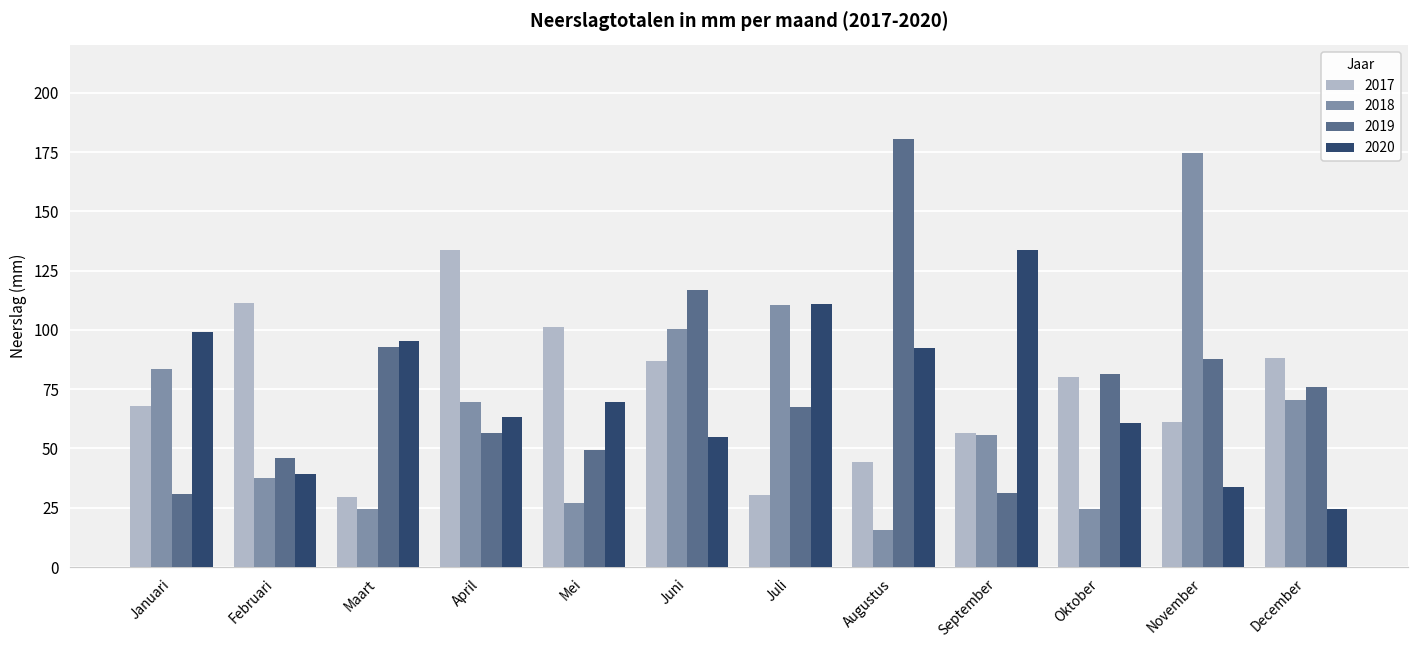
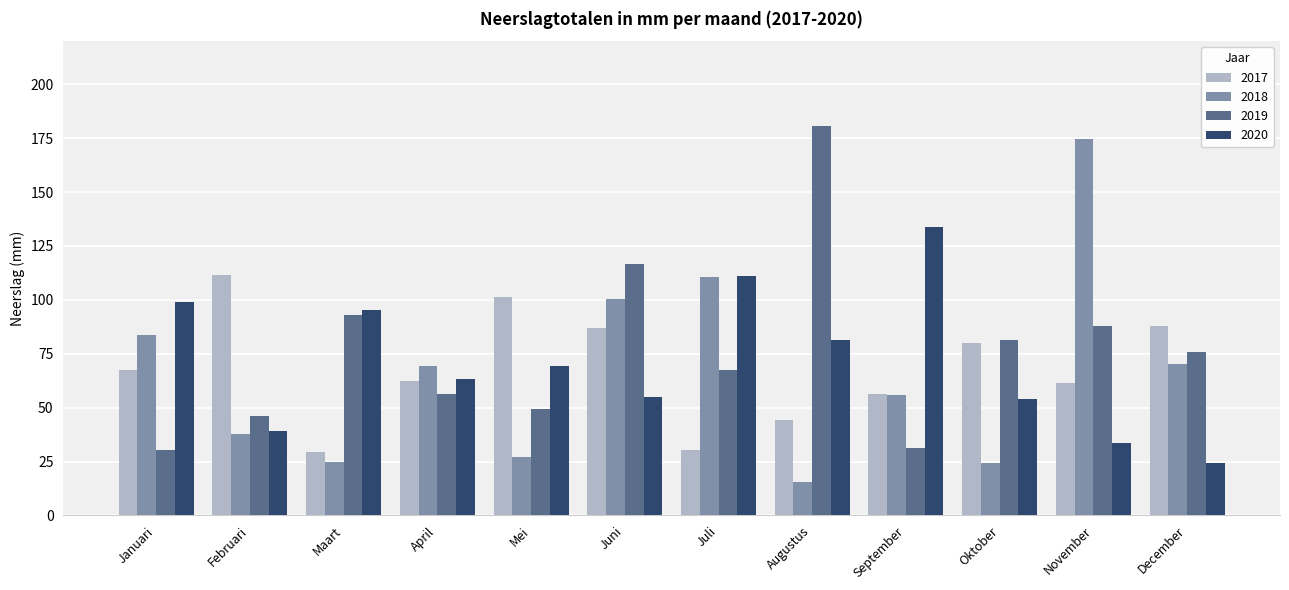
2017, April: 134 -> 62
2020, Augustus: 92 -> 81
2020, Oktober: 61 -> 54
